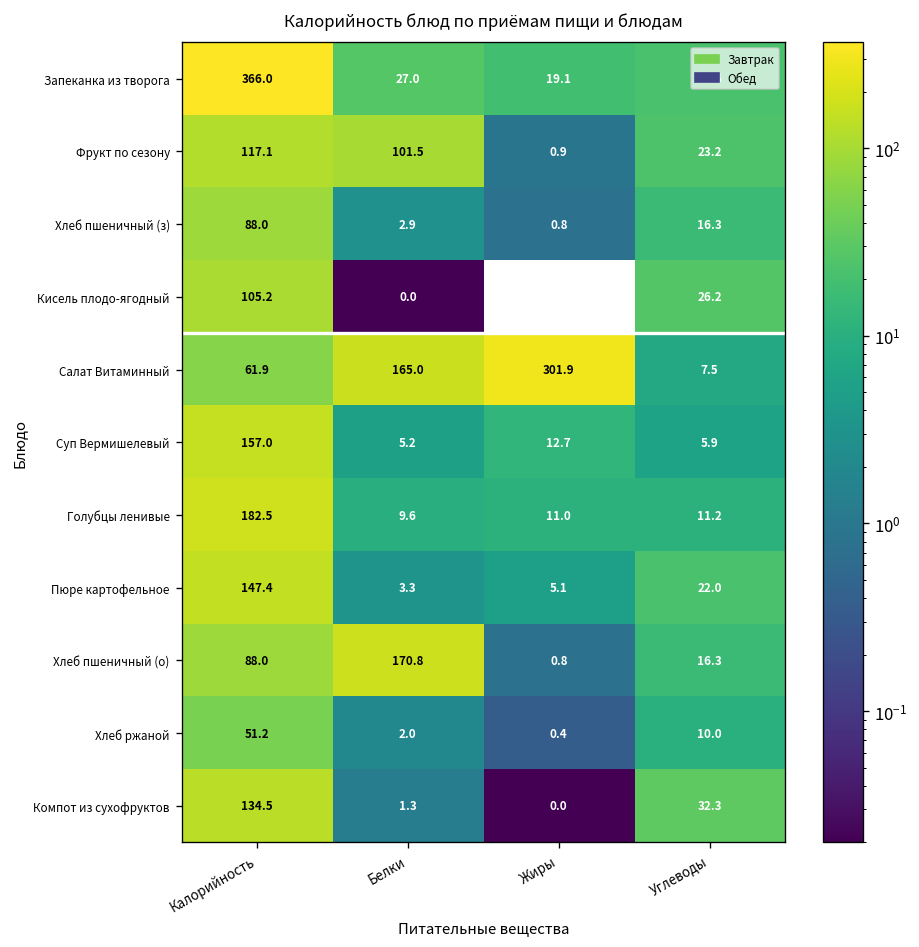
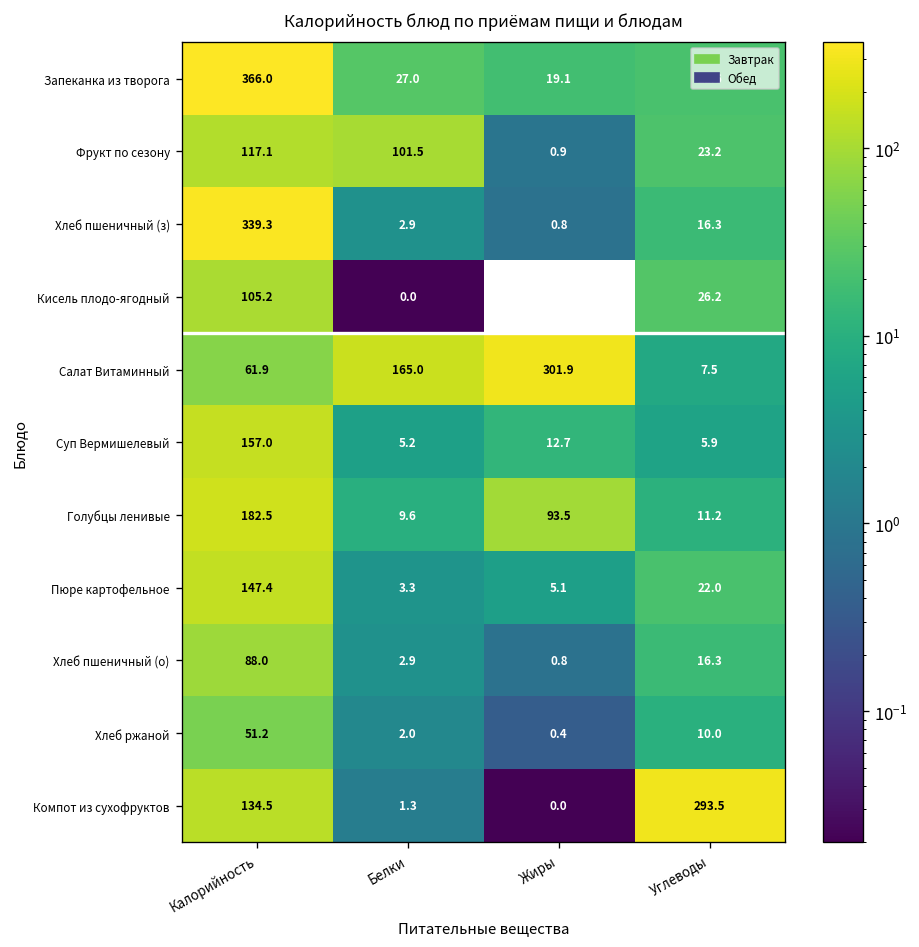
Хлеб пшеничный (з), Калорийность: 88.0 -> 339.3
Голубцы ленивые, Жиры: 11.0 -> 93.5
Хлеб пшеничный (о), Белки: 170.8 -> 2.9
Компот из сухофруктов, Углеводы: 32.3 -> 293.5
